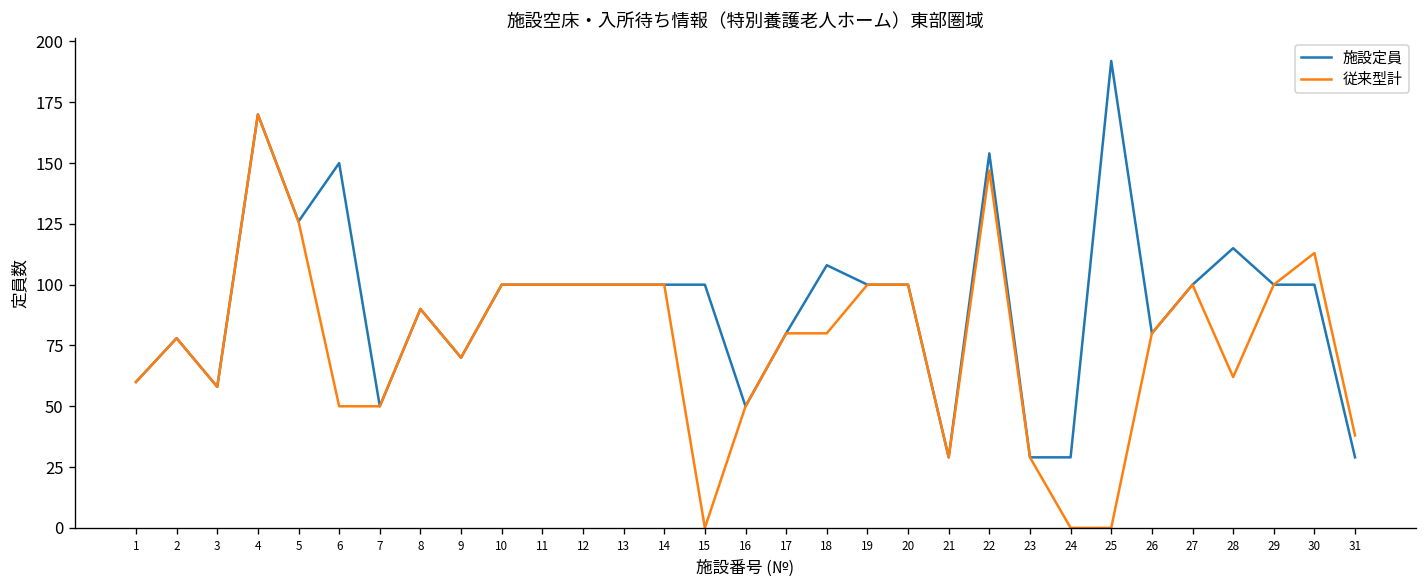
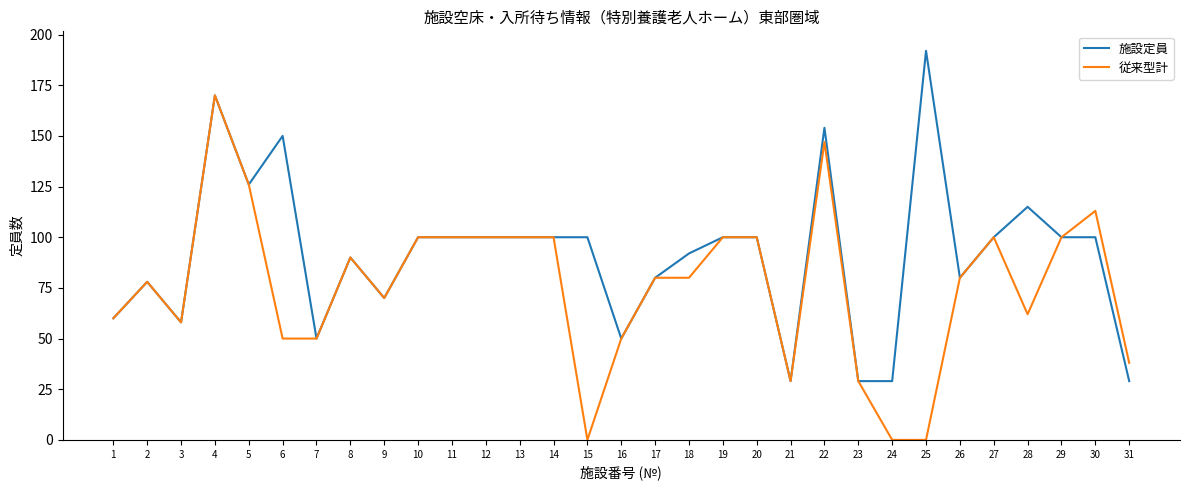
施設定員, 18: 108 -> 92
